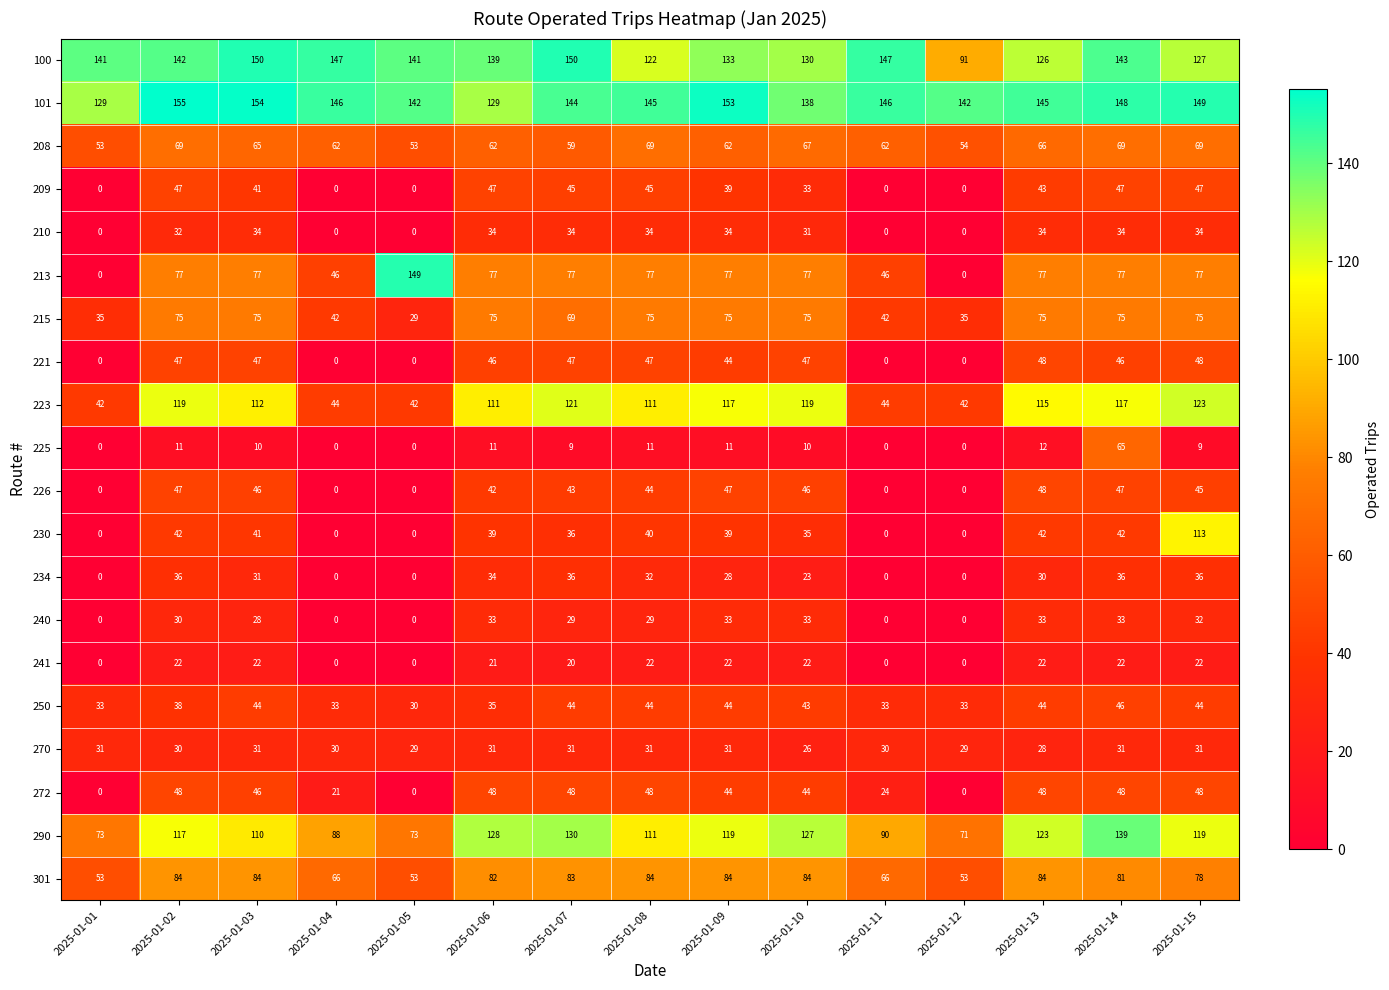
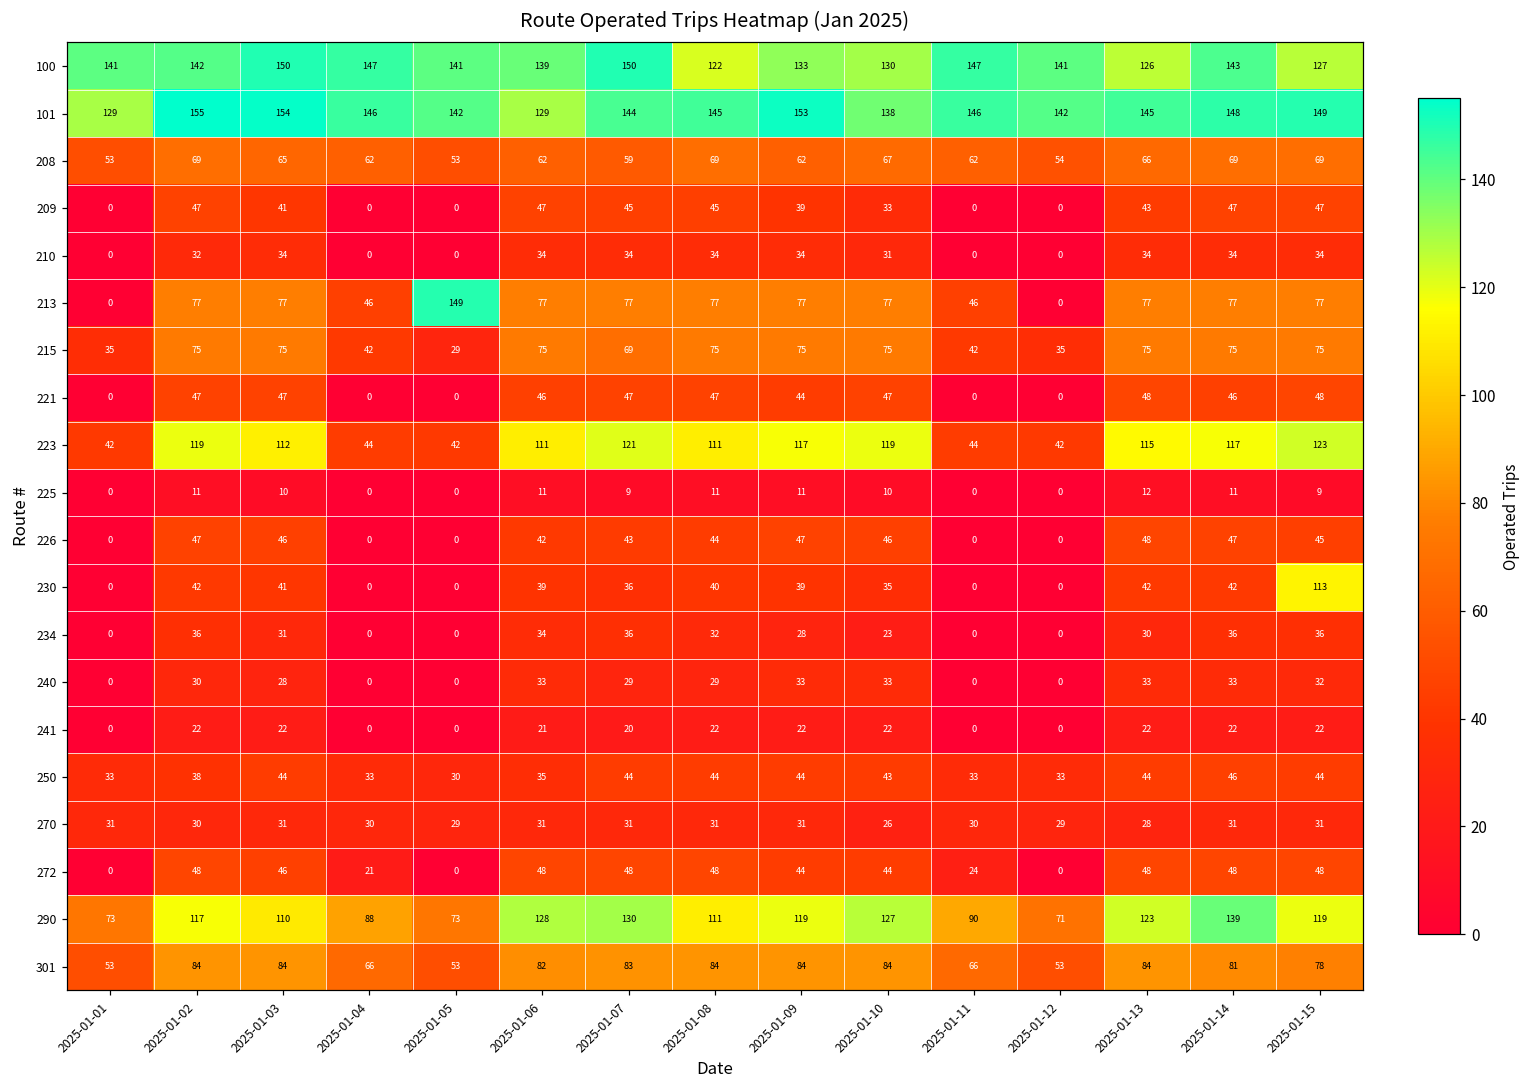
100, 2025-01-12: 91 -> 141
225, 2025-01-14: 65 -> 11
